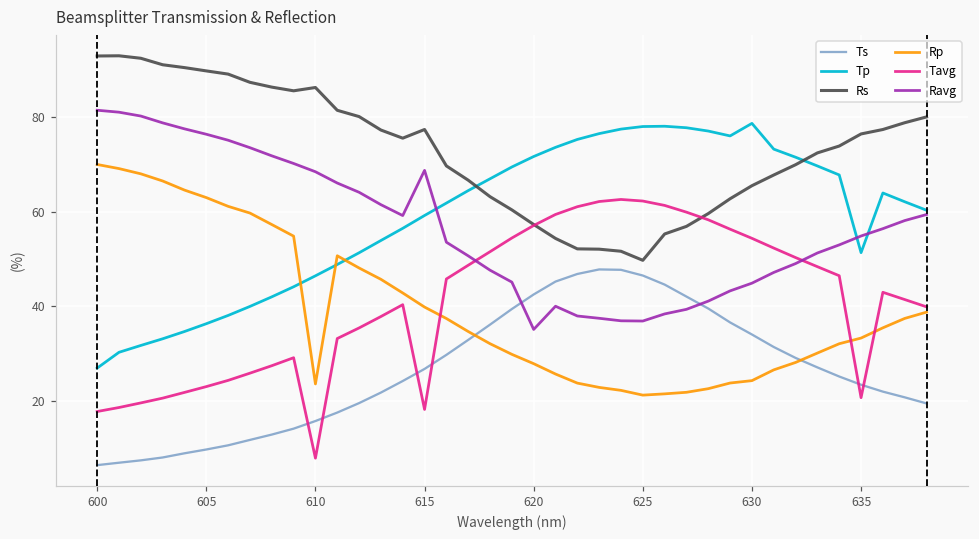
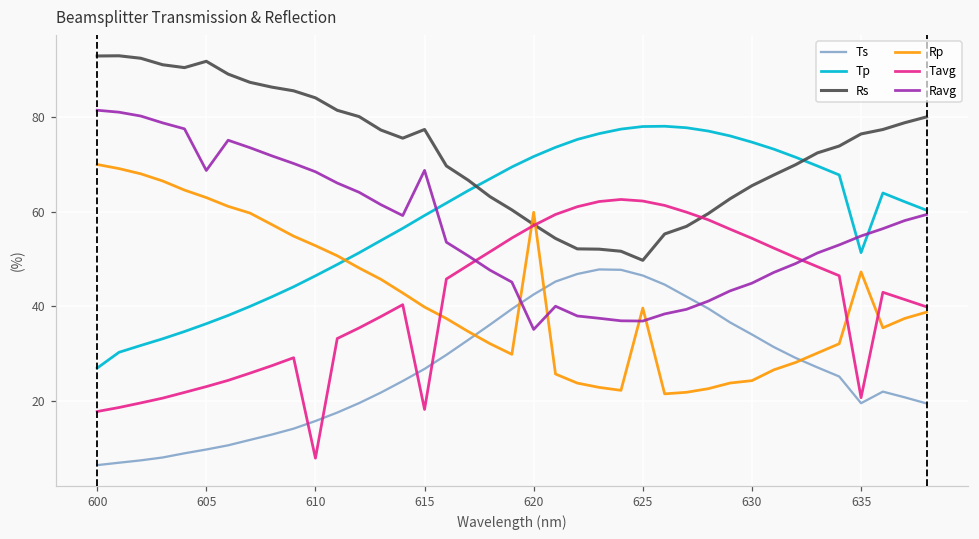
Rs, 605: 90 -> 92
Ravg, 605: 76 -> 69
Rs, 610: 86 -> 84
Rp, 610: 24 -> 53
Rp, 620: 28 -> 60
Rp, 625: 21 -> 40
Tp, 630: 79 -> 75
Ts, 635: 23 -> 20
Rp, 635: 33 -> 47
